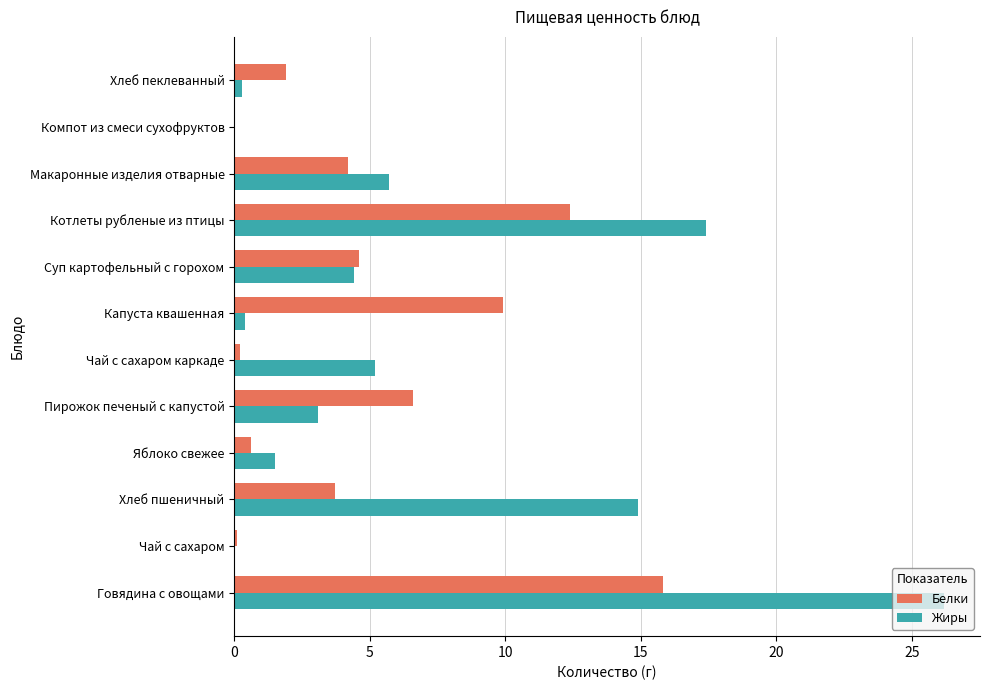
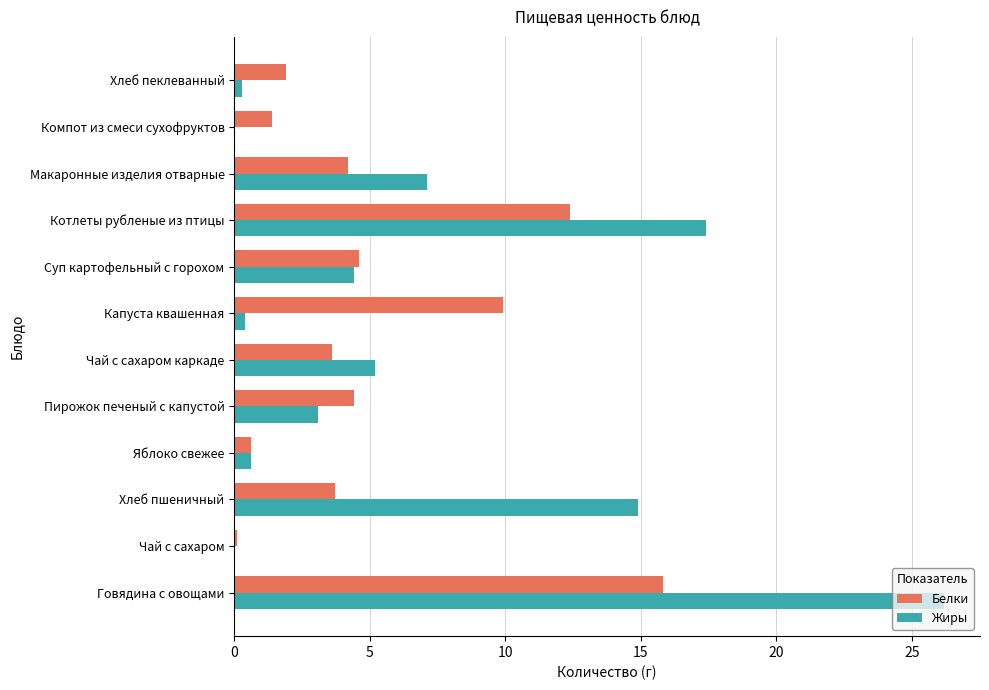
Белки, Компот из смеси сухофруктов: 0.0 -> 1.4
Жиры, Макаронные изделия отварные: 5.7 -> 7.1
Белки, Чай с сахаром каркаде: 0.2 -> 3.6
Белки, Пирожок печеный с капустой: 6.6 -> 4.4
Жиры, Яблоко свежее: 1.5 -> 0.6
